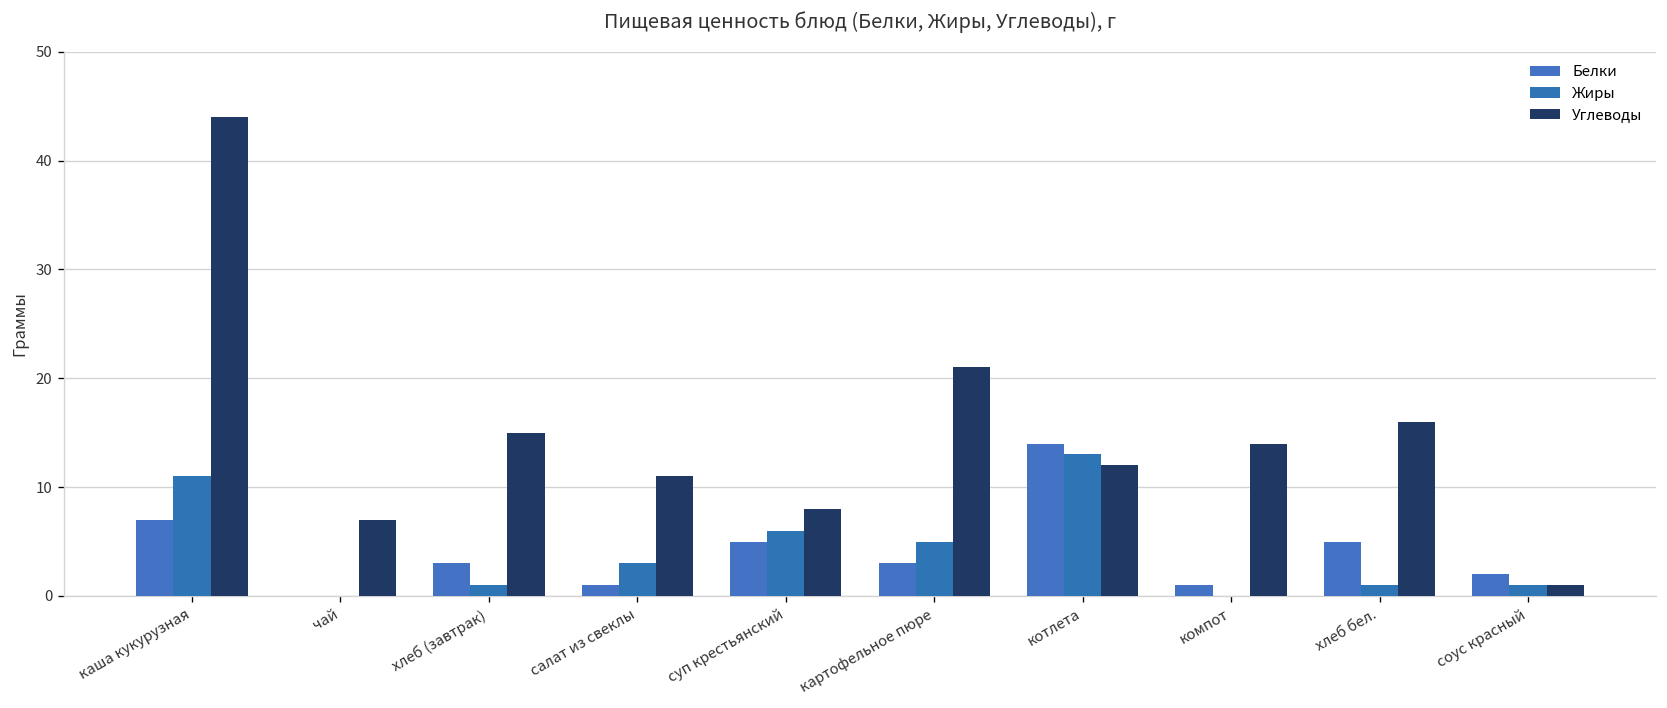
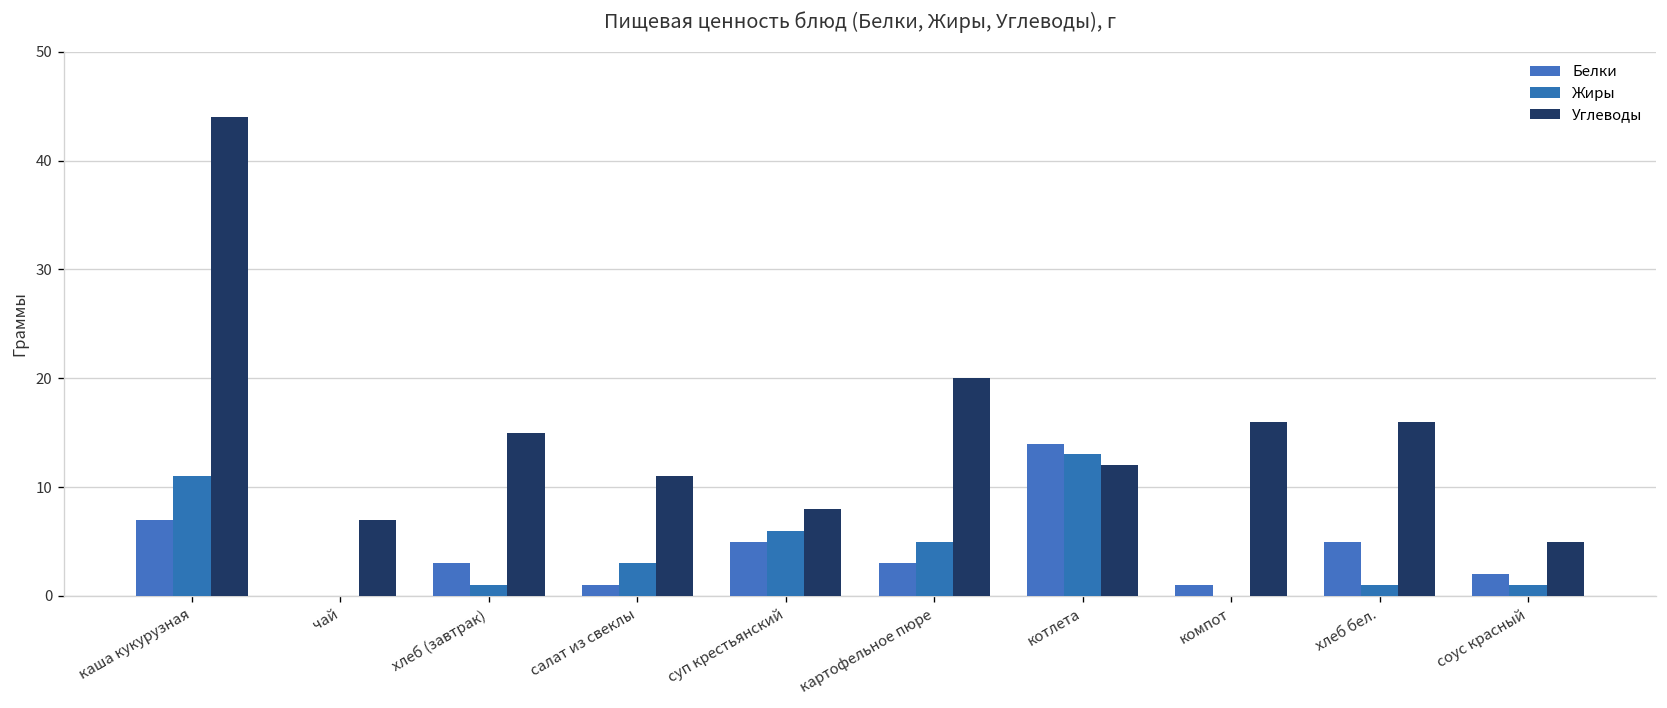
Углеводы, картофельное пюре: 21 -> 20
Углеводы, компот: 14 -> 16
Углеводы, соус красный: 1 -> 5
